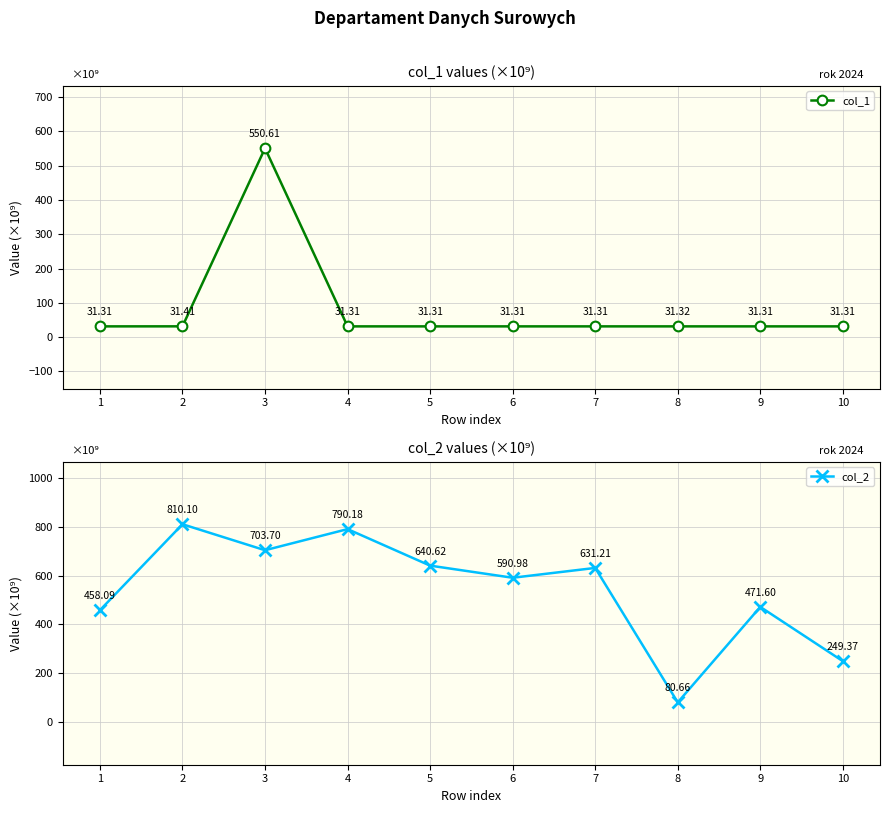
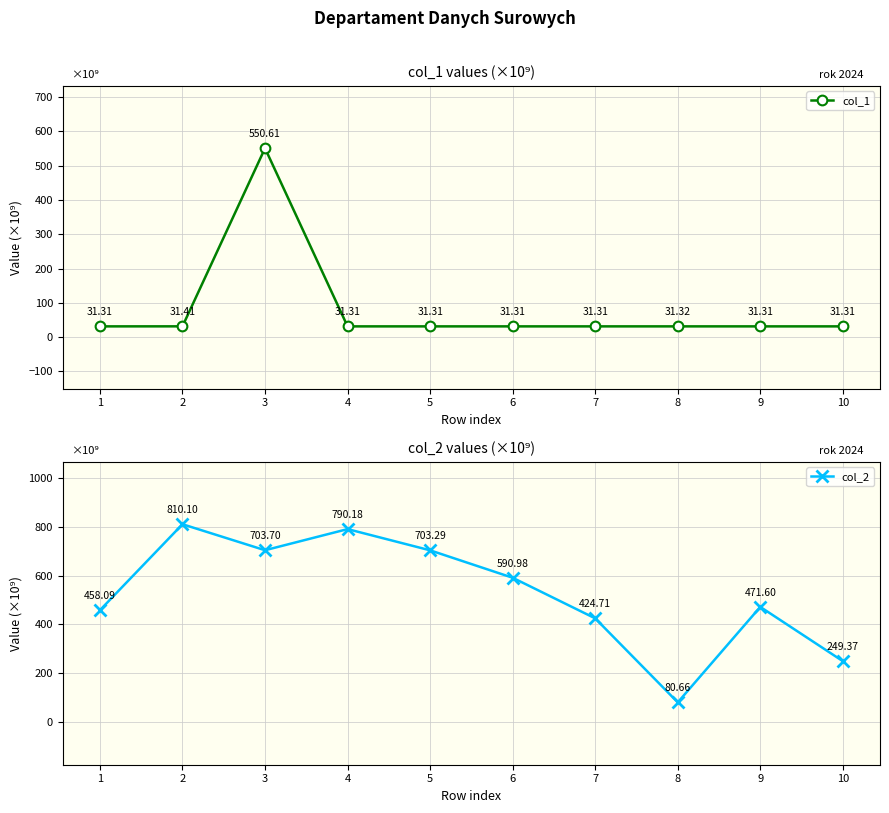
col_2 values (×10⁹), 5: 640.62 -> 703.29
col_2 values (×10⁹), 7: 631.21 -> 424.71
